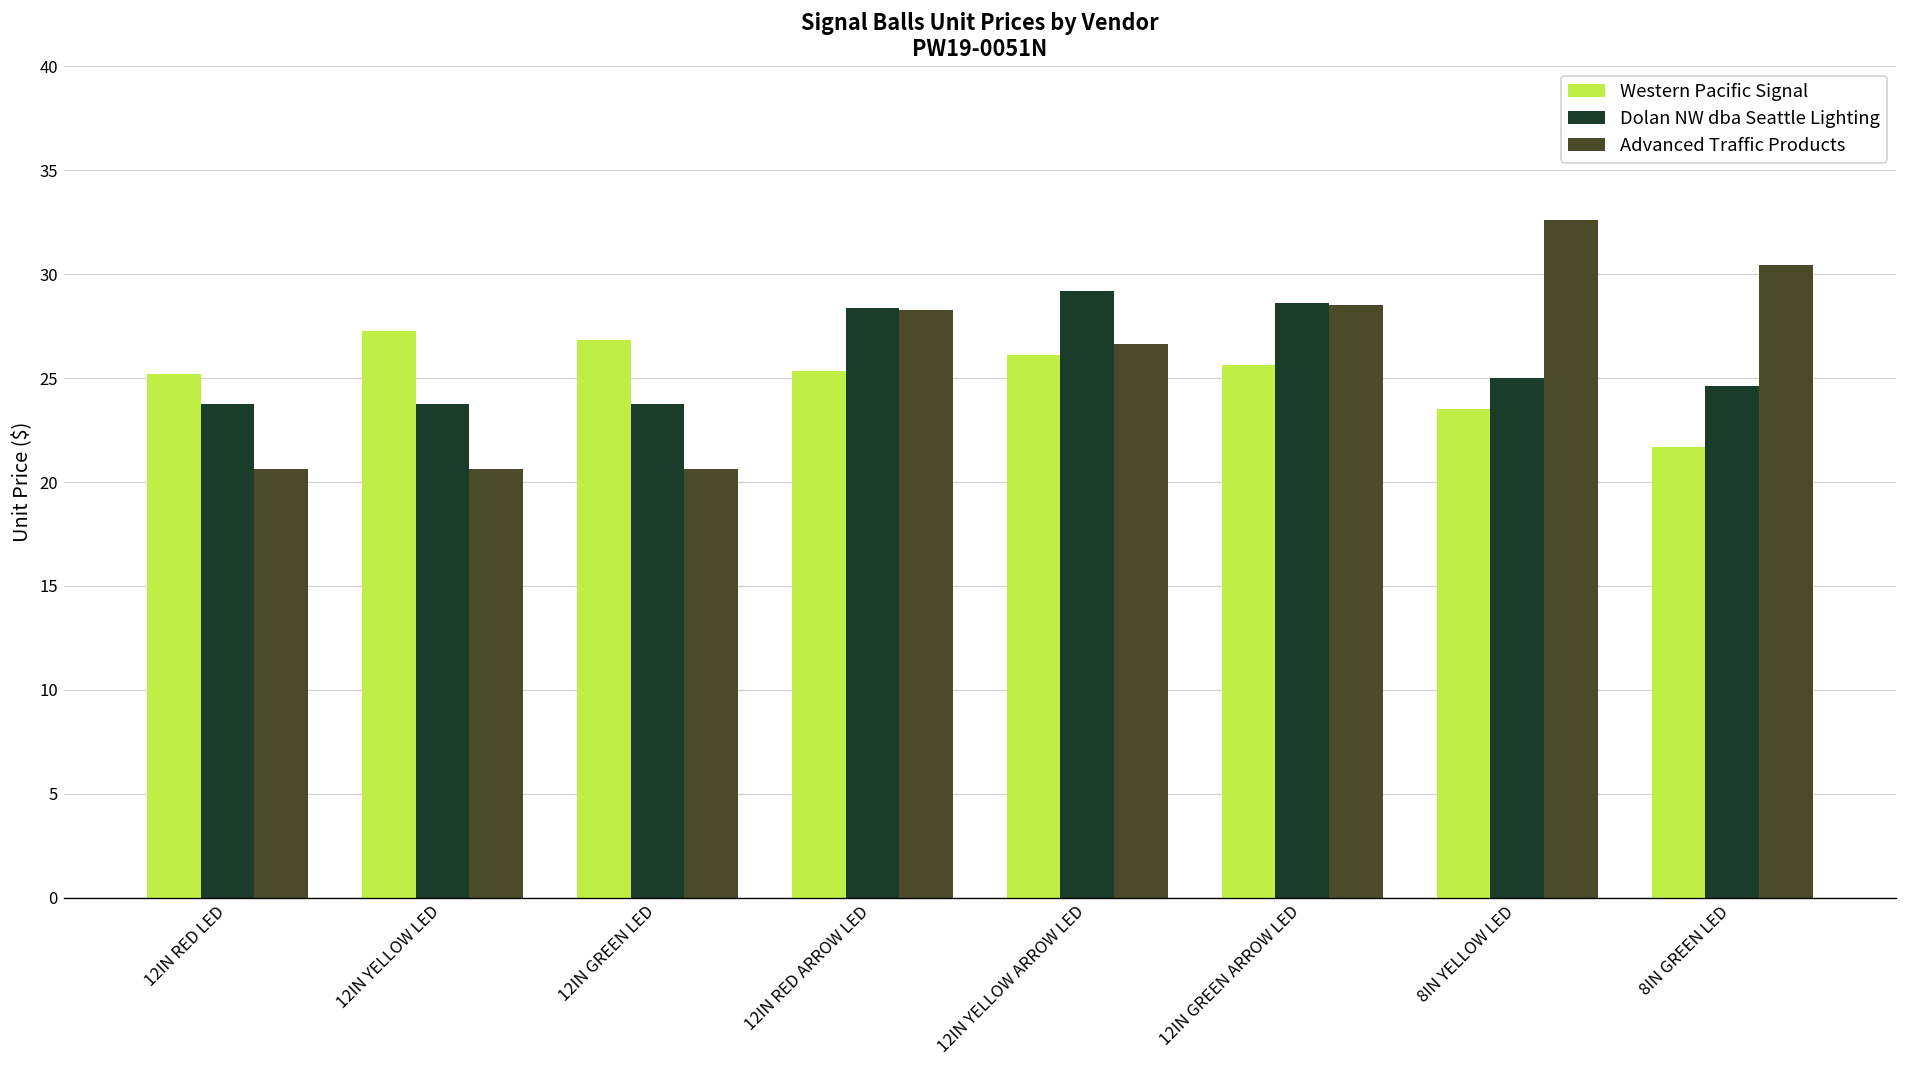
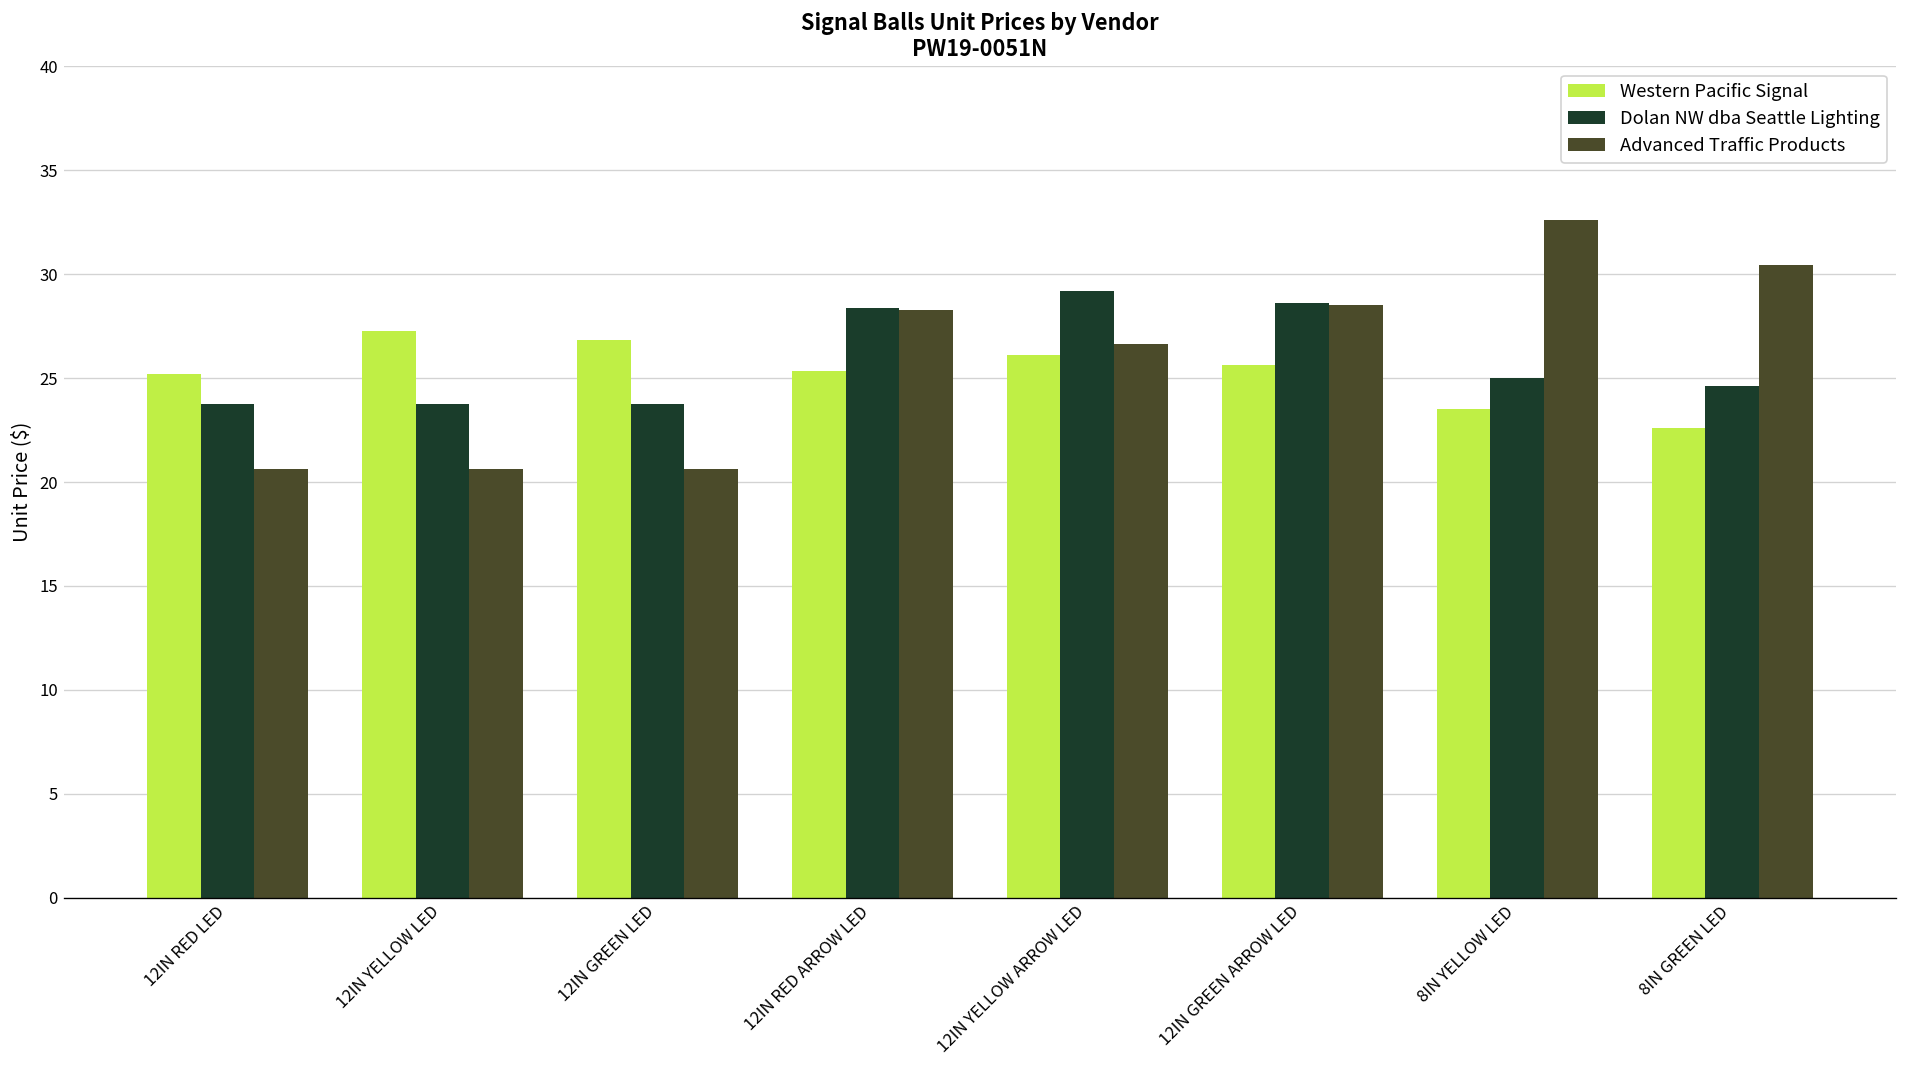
Western Pacific Signal, 8IN GREEN LED: 21.7 -> 22.6
